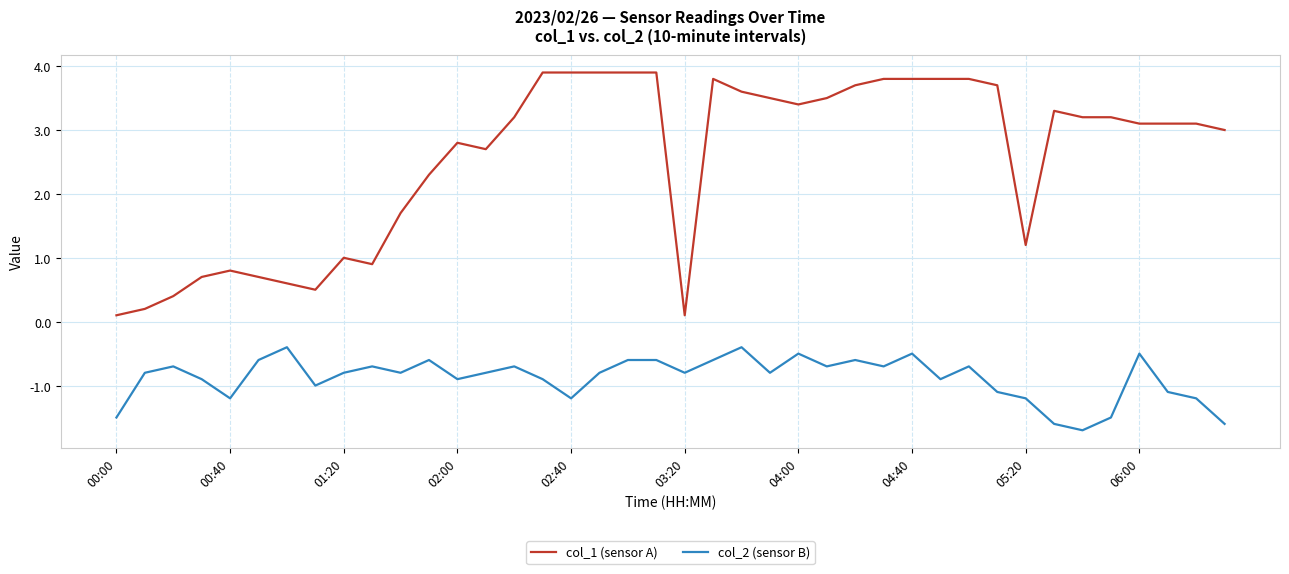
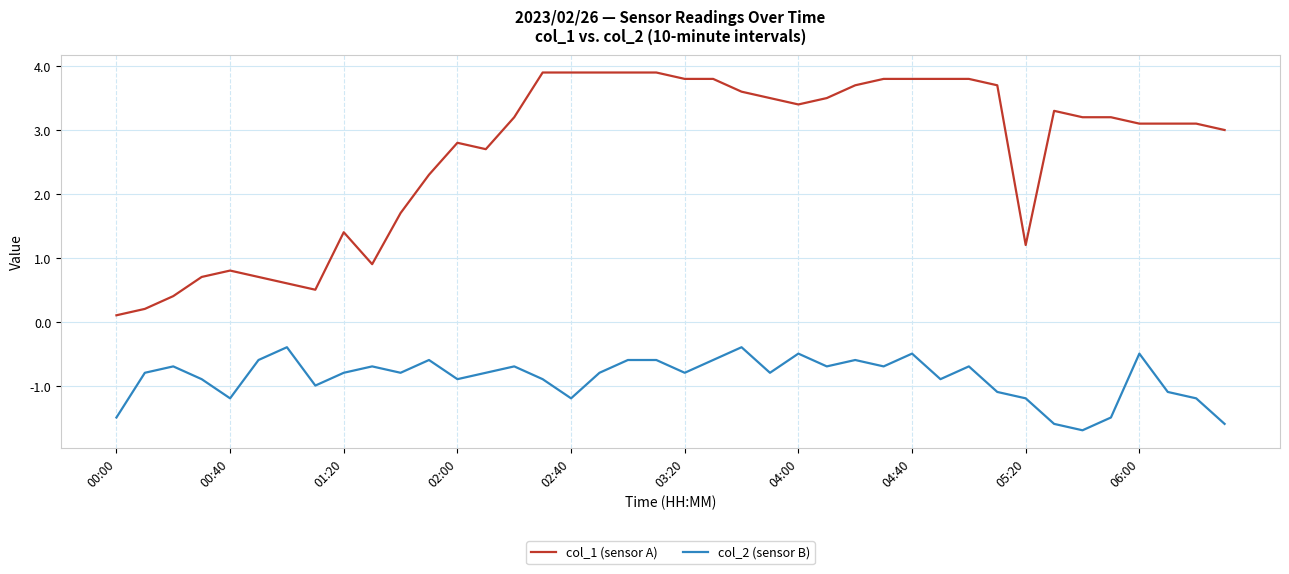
col_1 (sensor A), 01:20: 1.0 -> 1.4
col_1 (sensor A), 03:20: 0.1 -> 3.8
